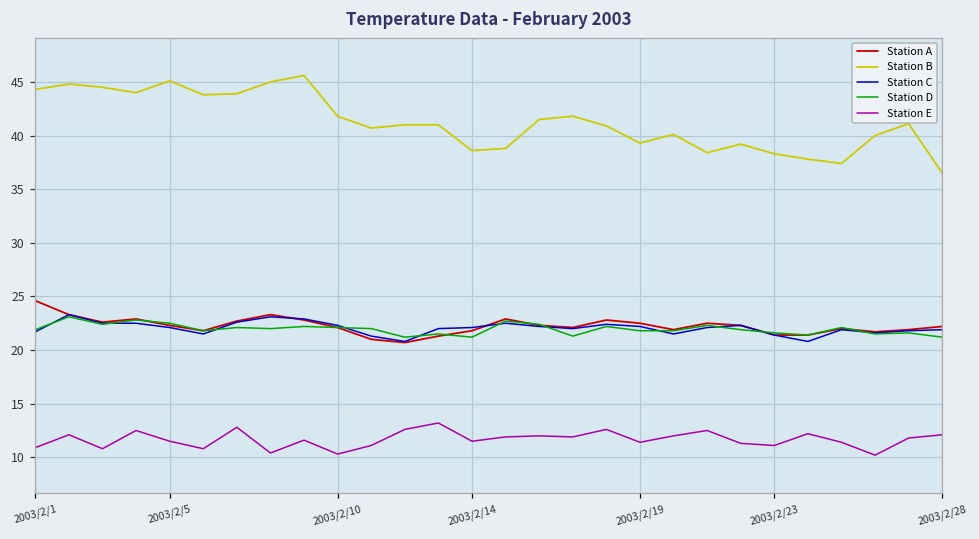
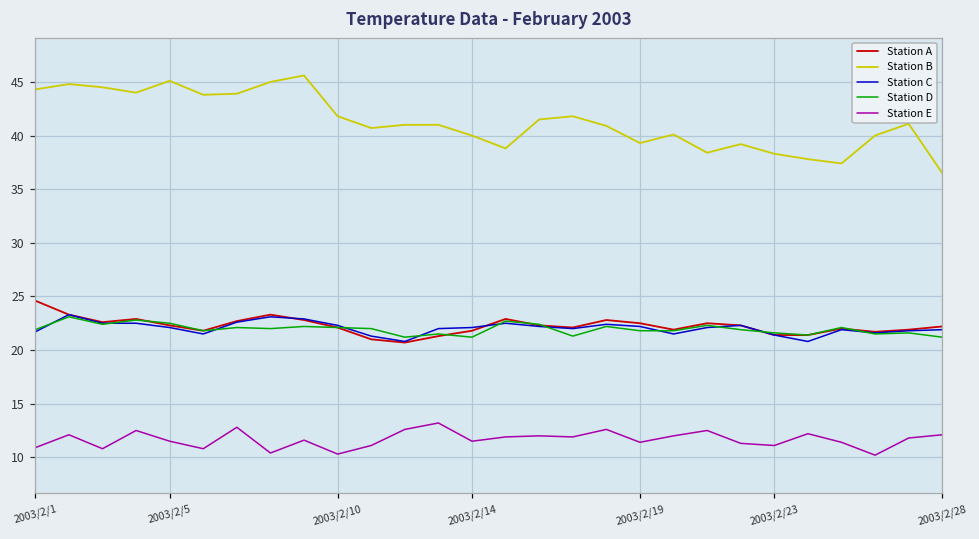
Station B, 2003/2/14: 39 -> 40
